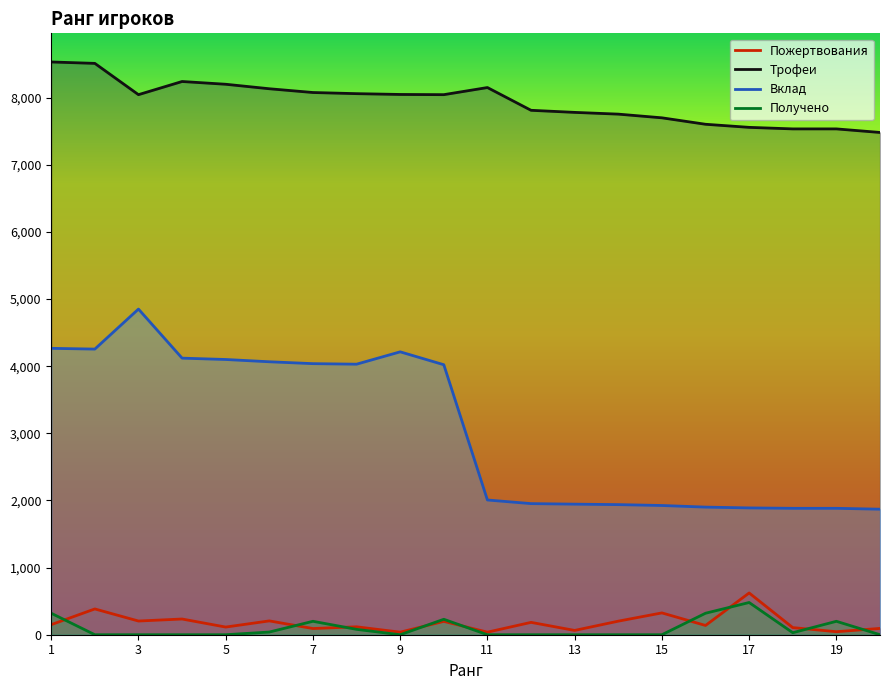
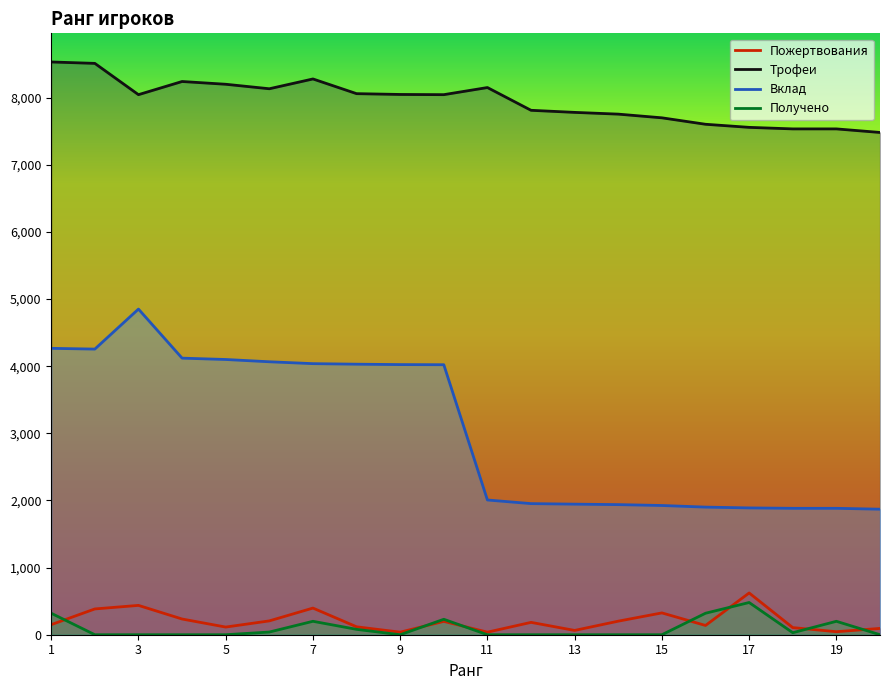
Пожертвования, 3: 200 -> 400
Пожертвования, 7: 100 -> 400
Трофеи, 7: 8,100 -> 8,300
Вклад, 9: 4,200 -> 4,000
